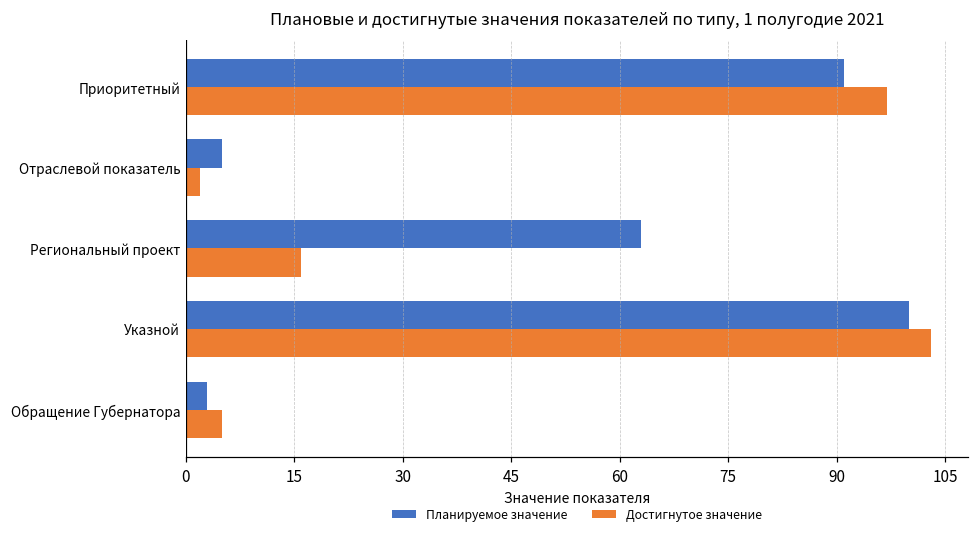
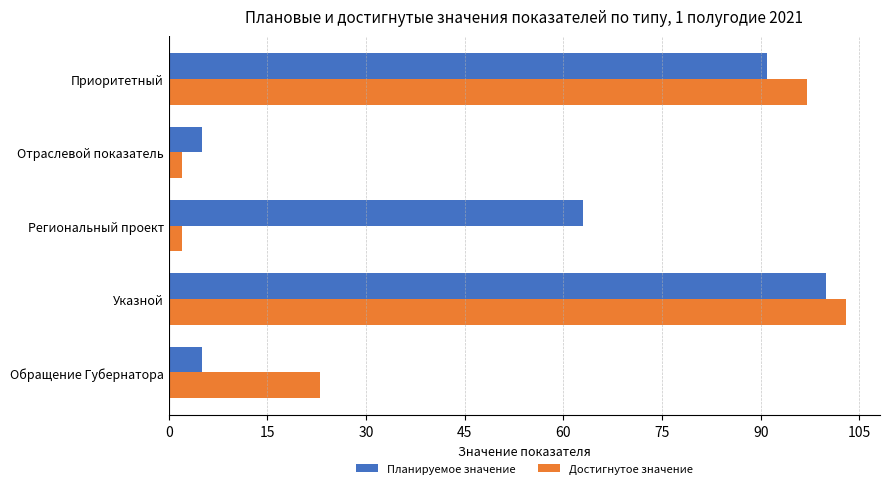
Достигнутое значение, Региональный проект: 16 -> 2
Планируемое значение, Обращение Губернатора: 3 -> 5
Достигнутое значение, Обращение Губернатора: 5 -> 23
